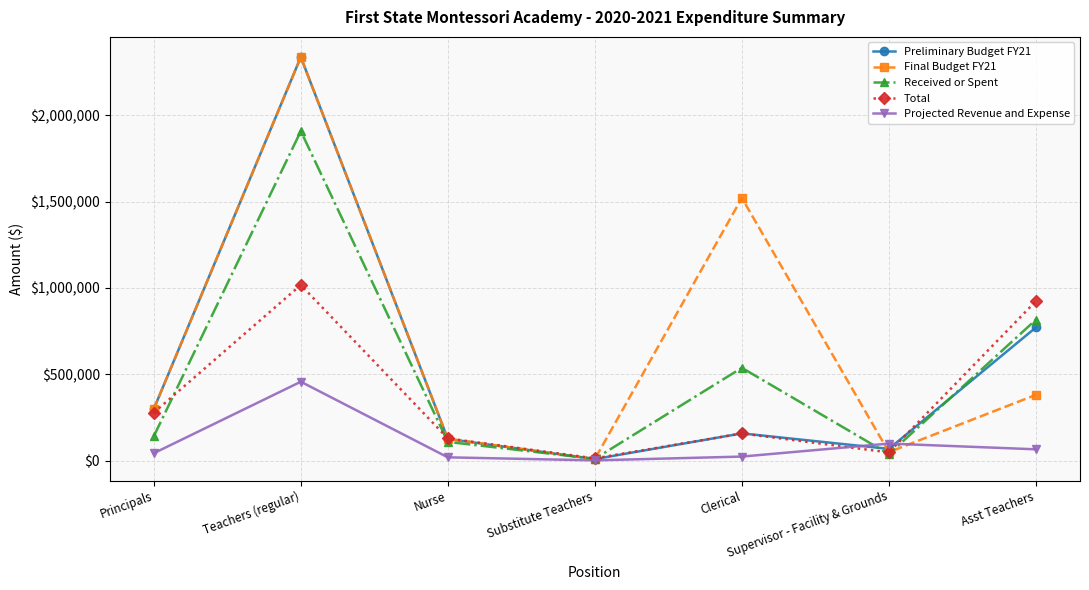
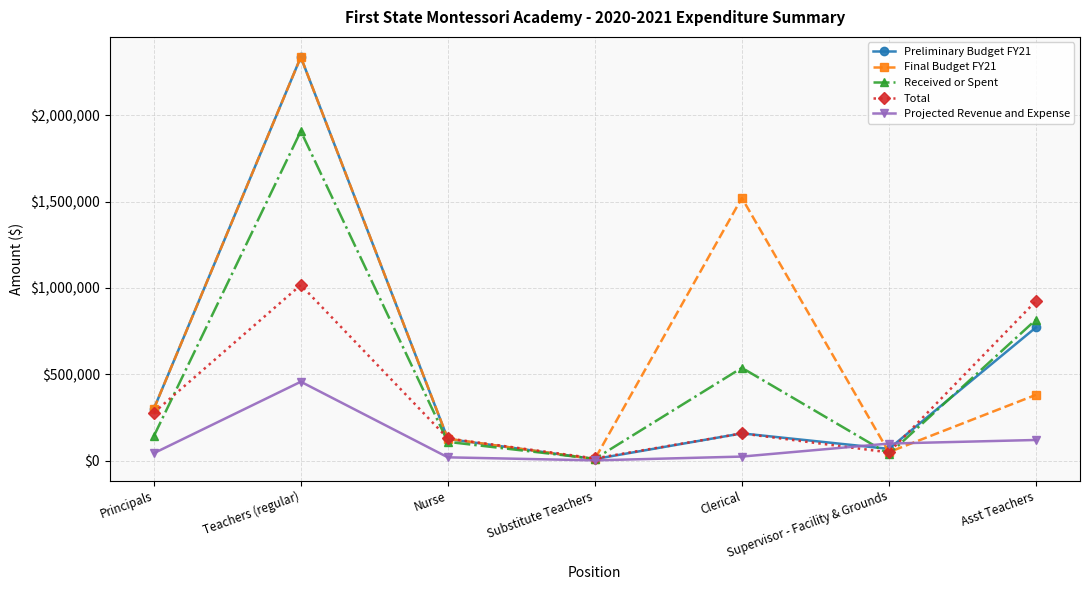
Projected Revenue and Expense, Asst Teachers: $70,000 -> $120,000
